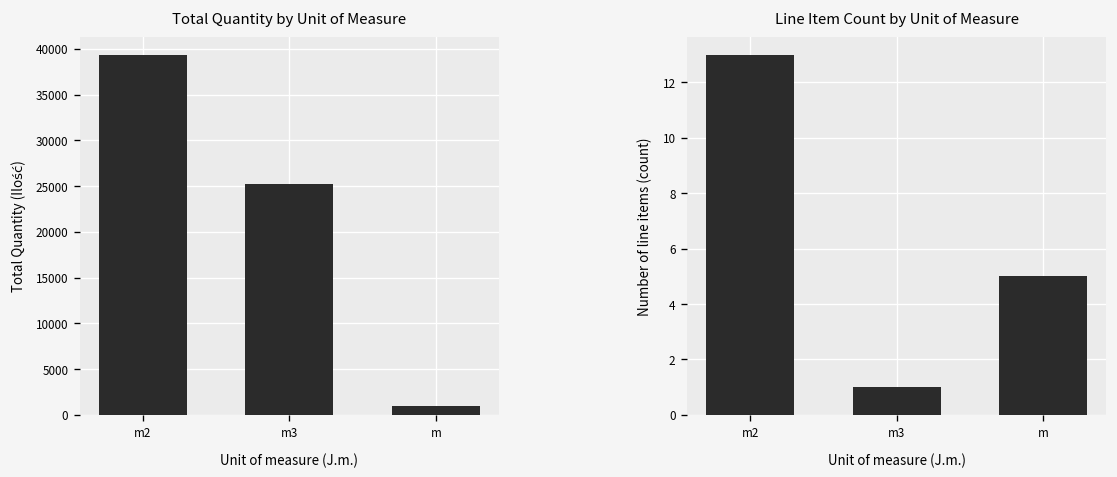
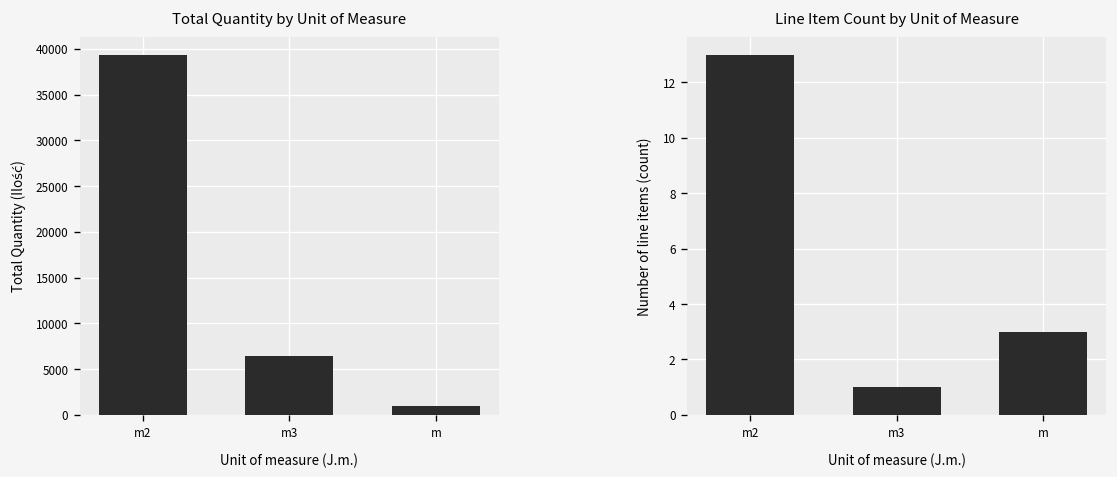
Total Quantity by Unit of Measure, m3: 25000 -> 6000
Line Item Count by Unit of Measure, m: 5 -> 3
